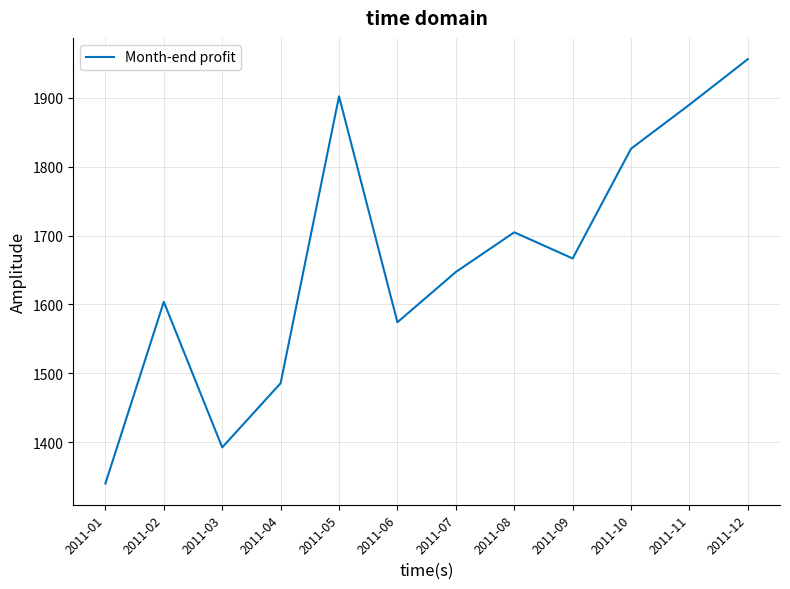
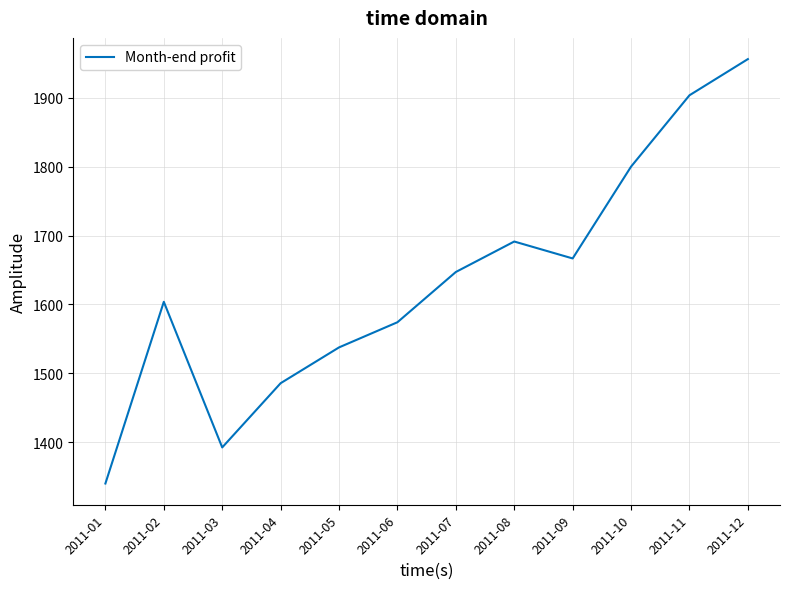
2011-05: 1900 -> 1540
2011-08: 1700 -> 1690
2011-10: 1830 -> 1800
2011-11: 1890 -> 1900
